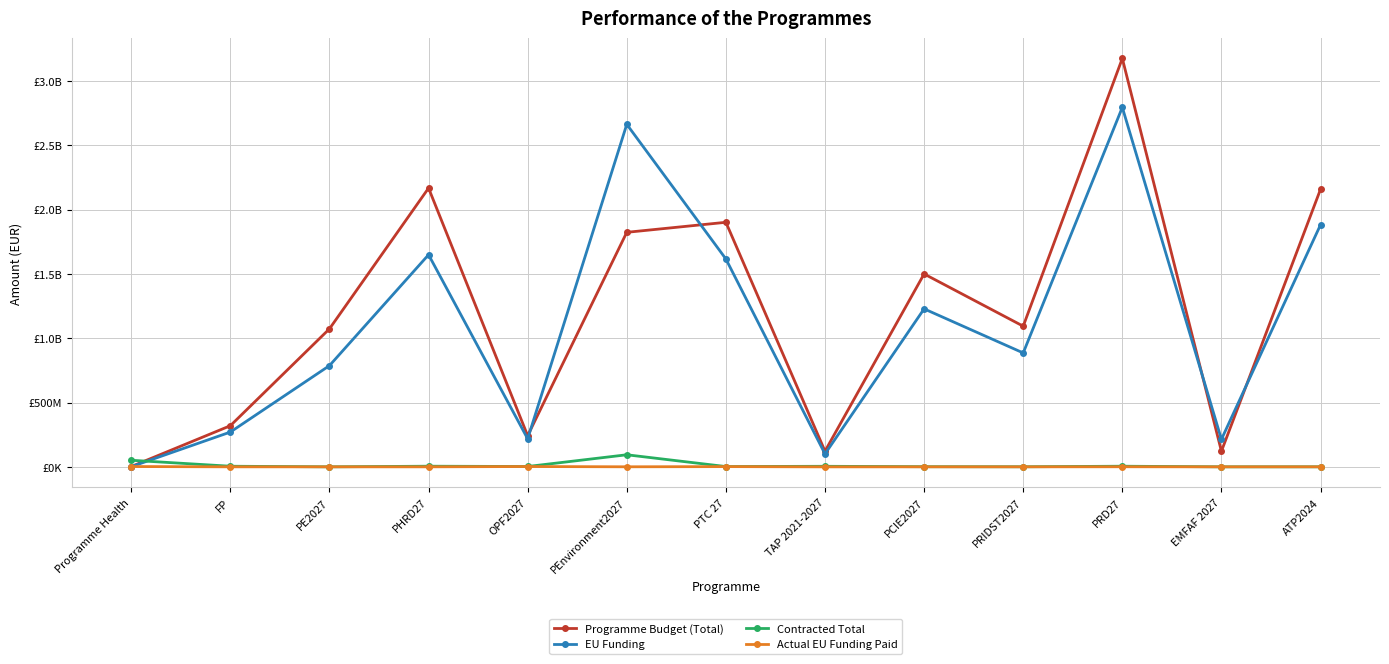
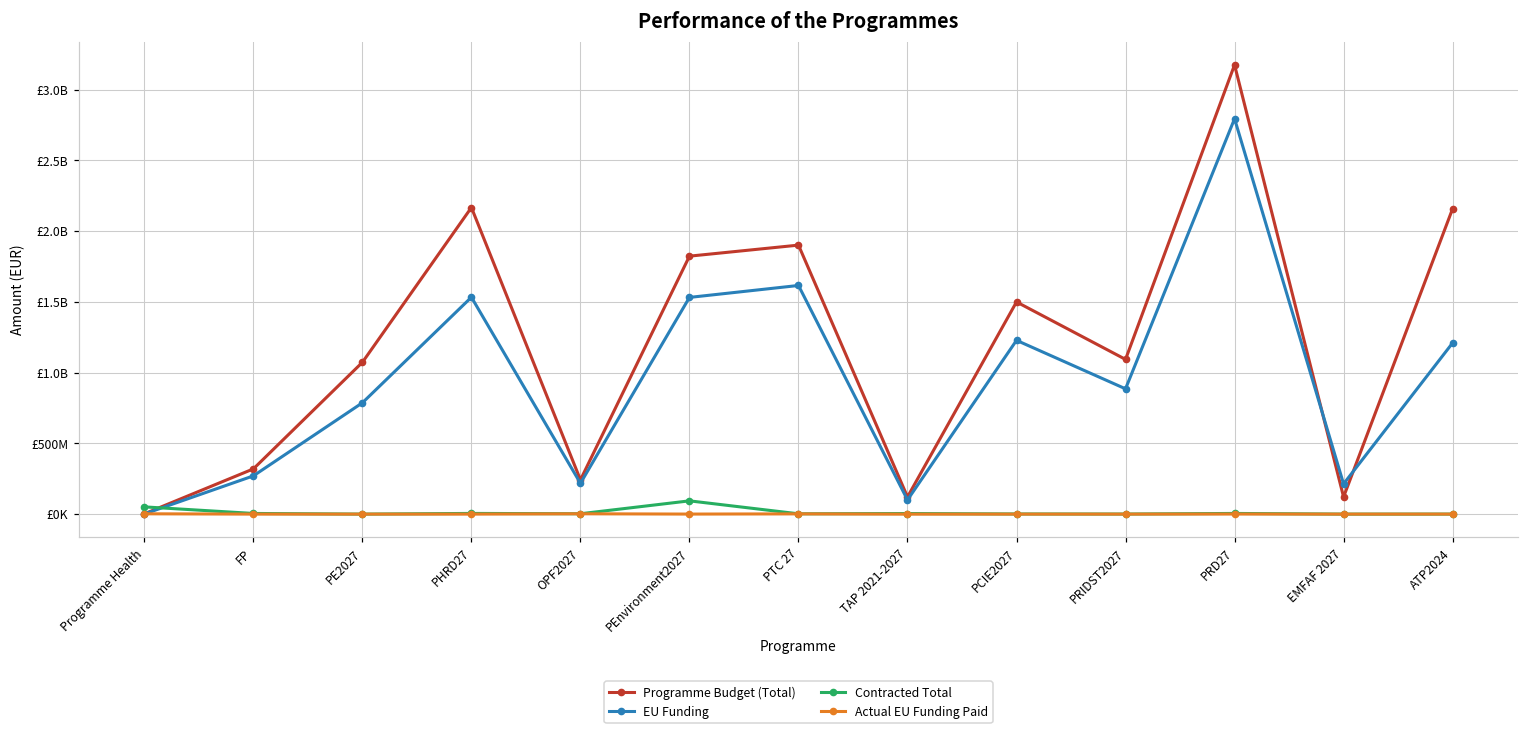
EU Funding, PHRD27: £1650000000 -> £1530000000
EU Funding, PEnvironment2027: £2660000000 -> £1530000000
EU Funding, ATP2024: £1880000000 -> £1210000000
